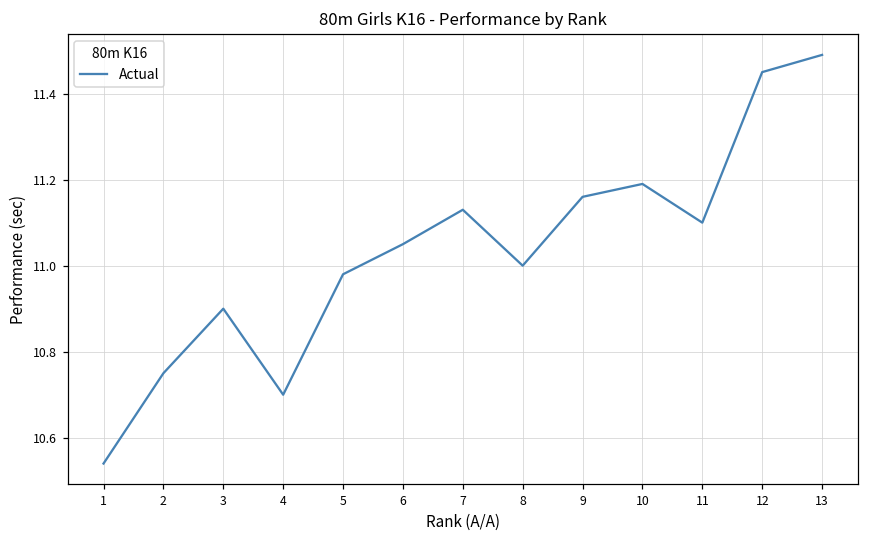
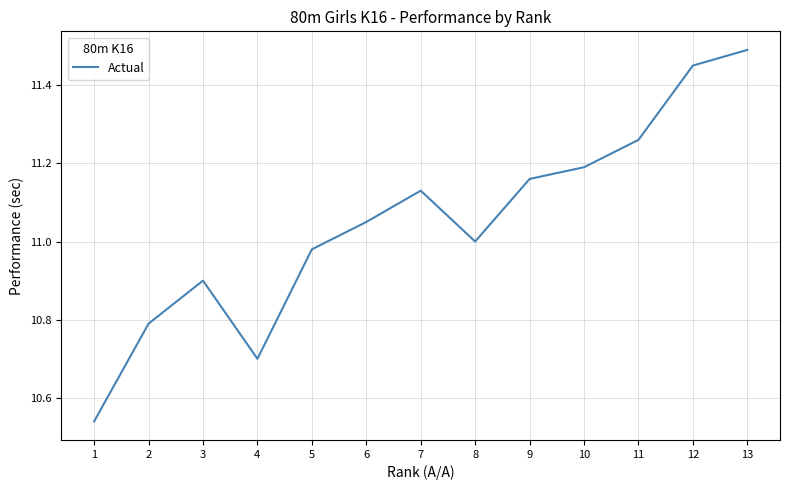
2: 10.75 -> 10.79
11: 11.10 -> 11.26
